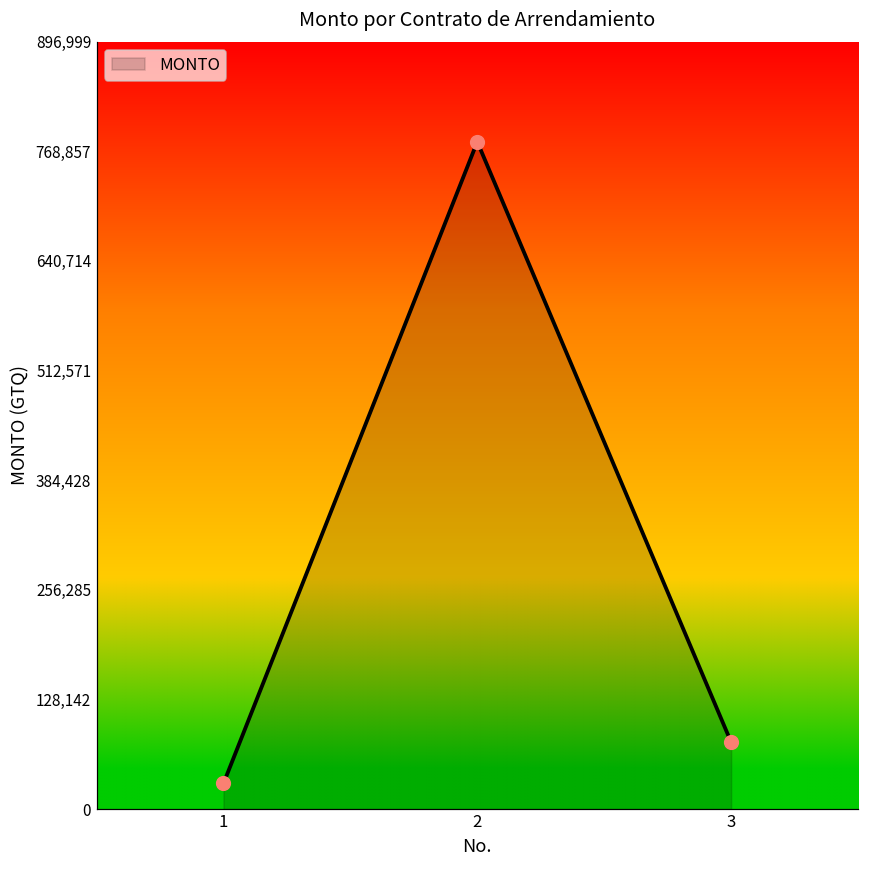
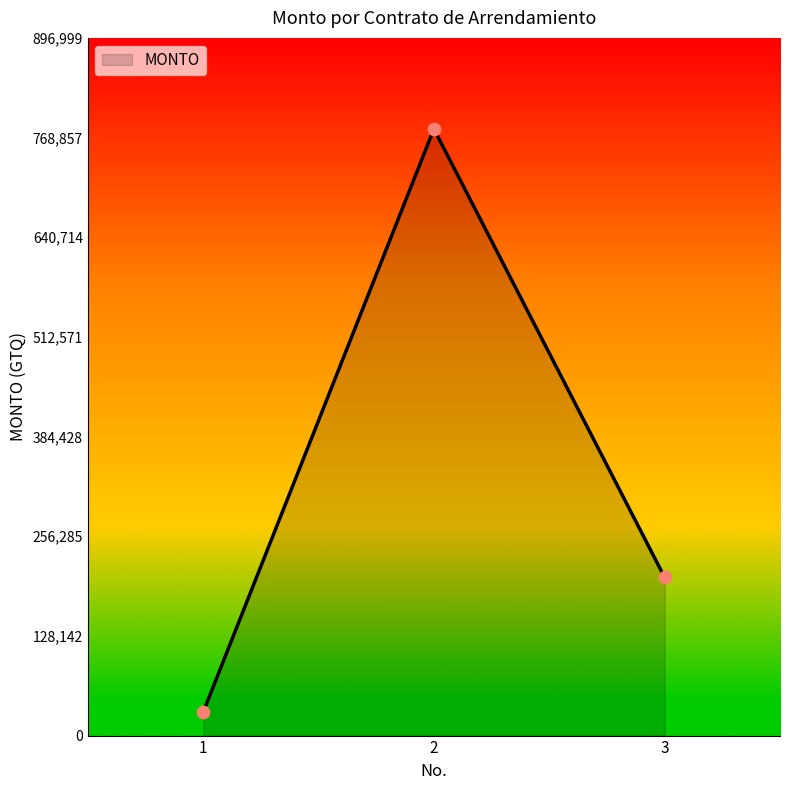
3: 80,000 -> 200,000
